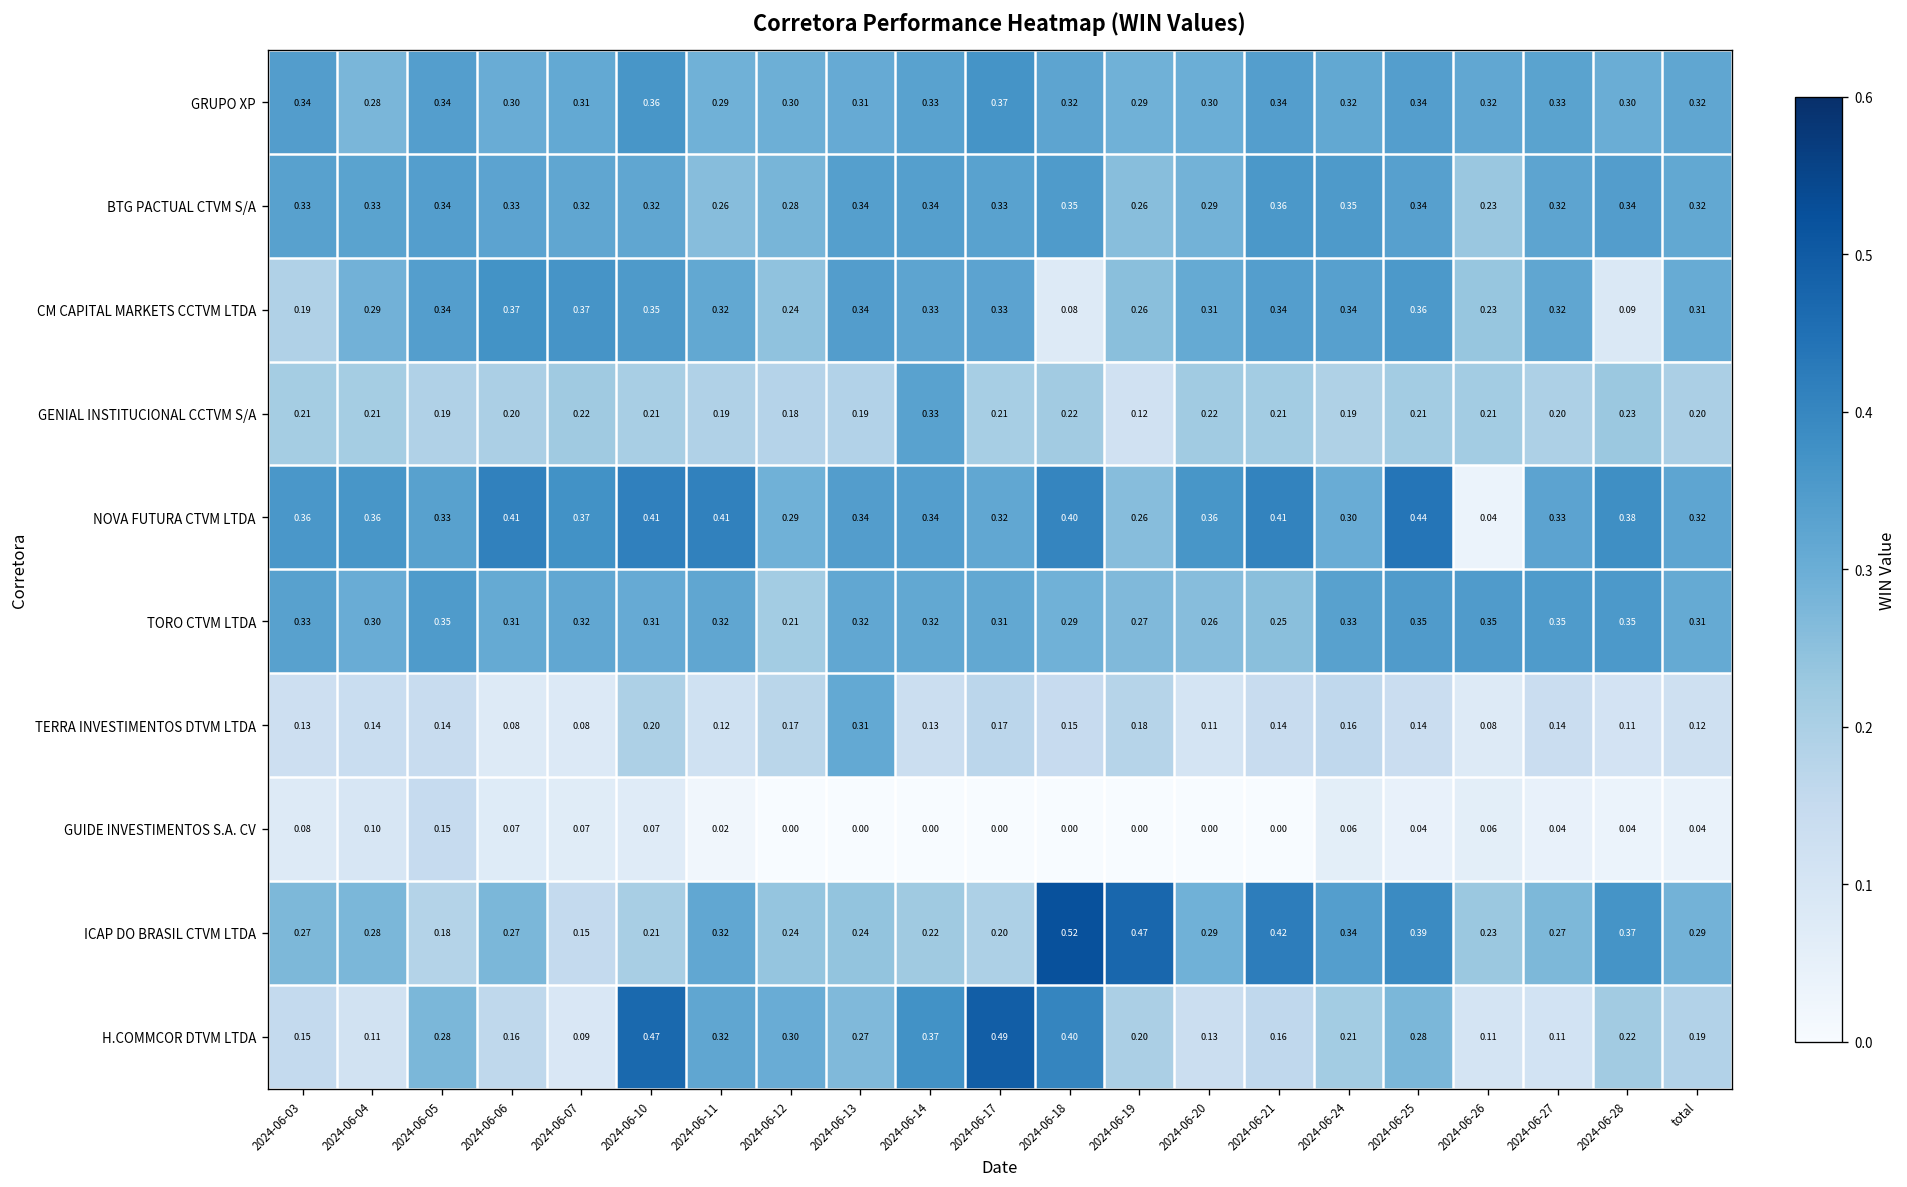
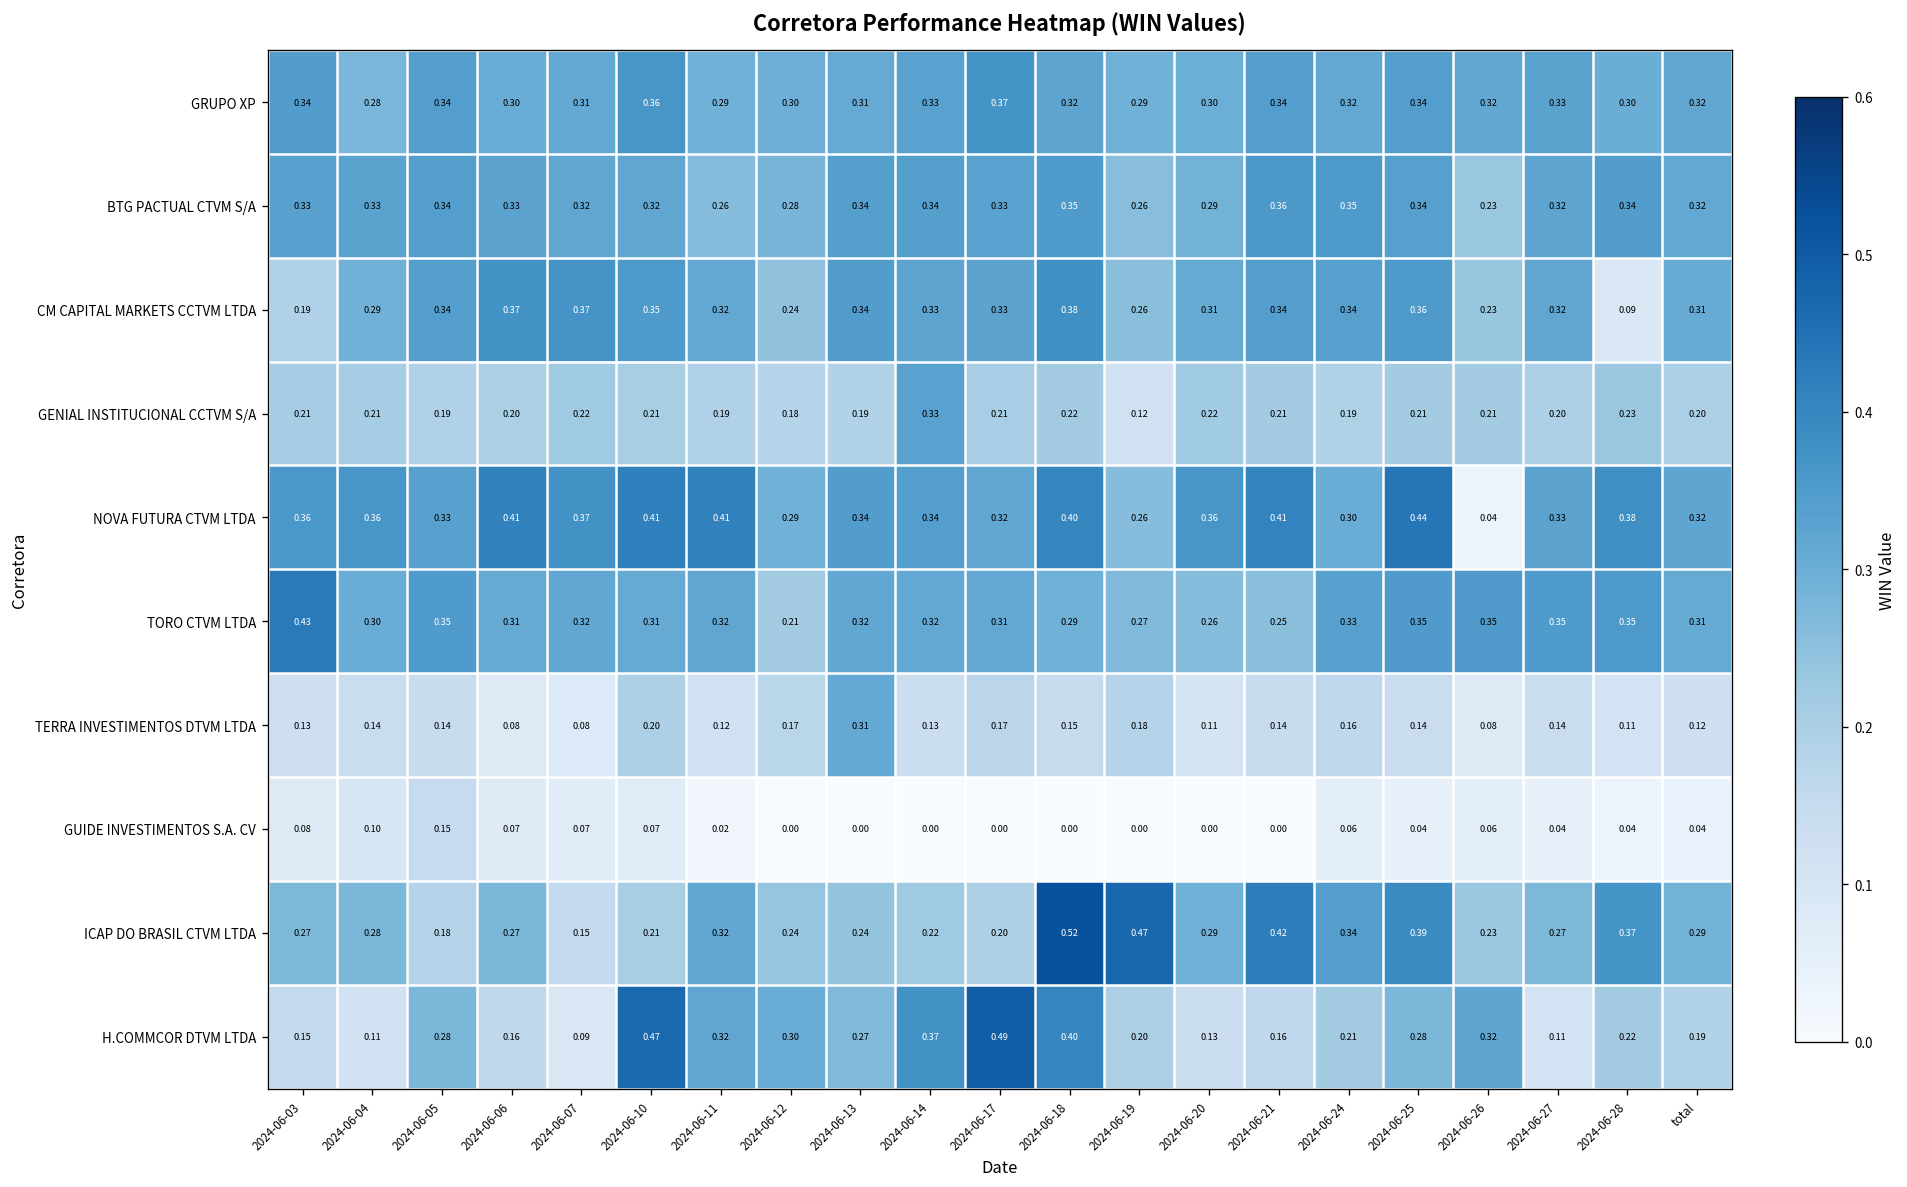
CM CAPITAL MARKETS CCTVM LTDA, 2024-06-18: 0.08 -> 0.38
TORO CTVM LTDA, 2024-06-03: 0.33 -> 0.43
H.COMMCOR DTVM LTDA, 2024-06-26: 0.11 -> 0.32
